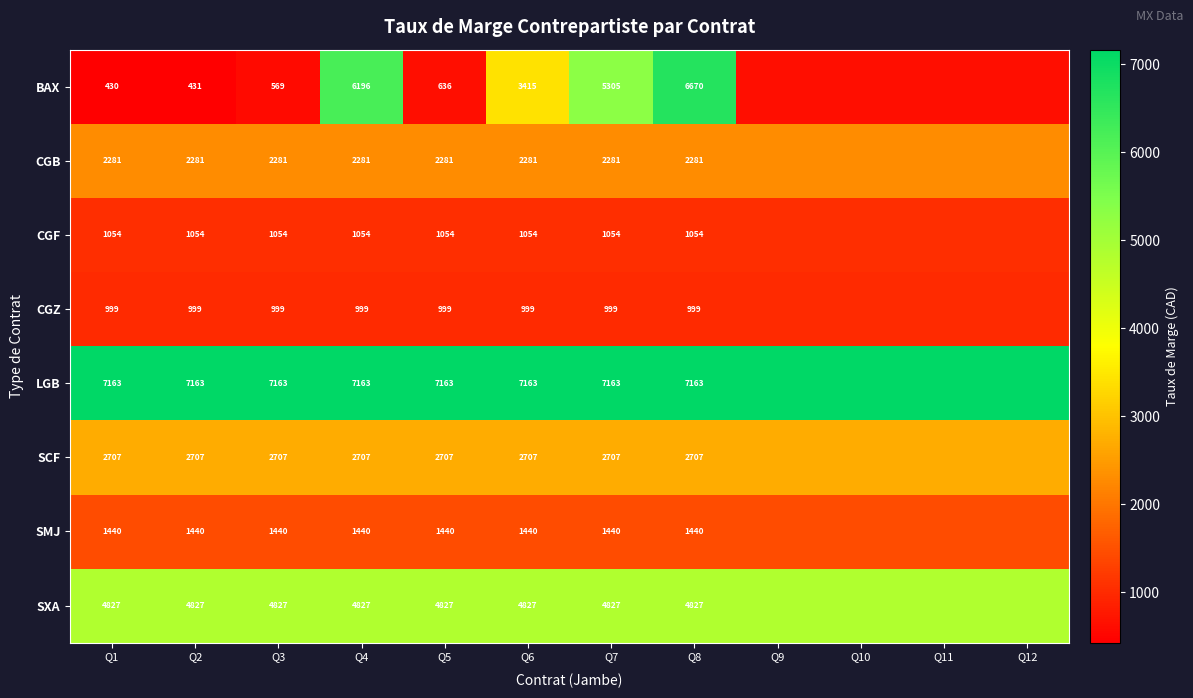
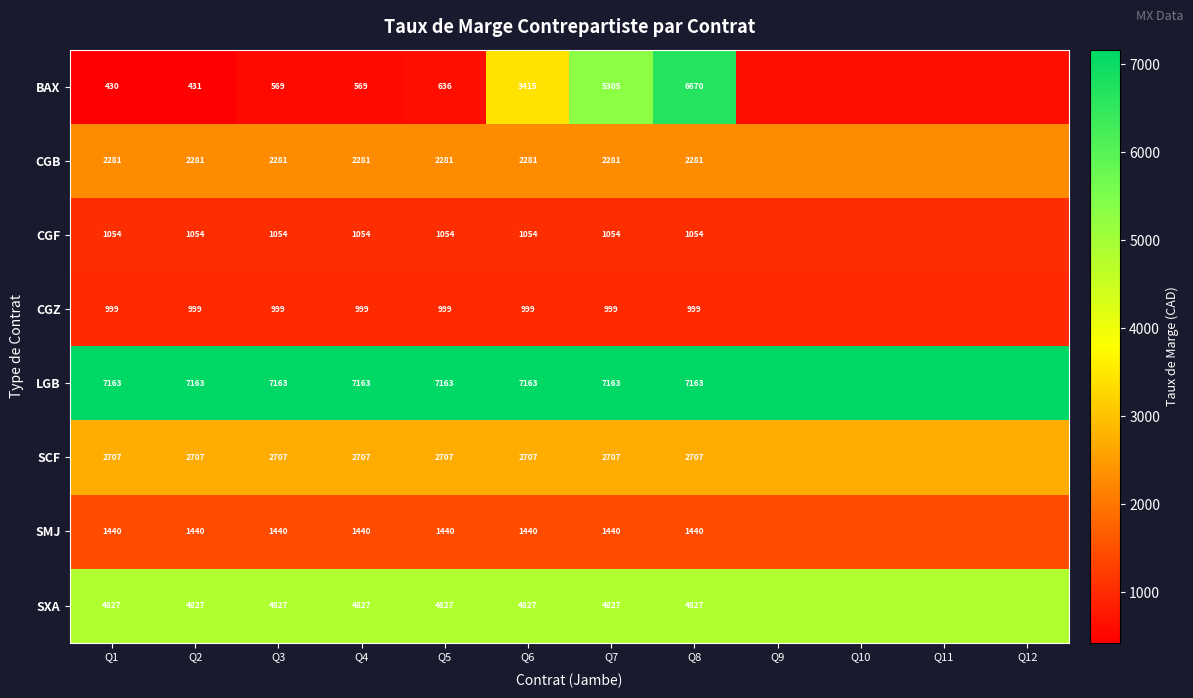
BAX, Q4: 6196 -> 569
